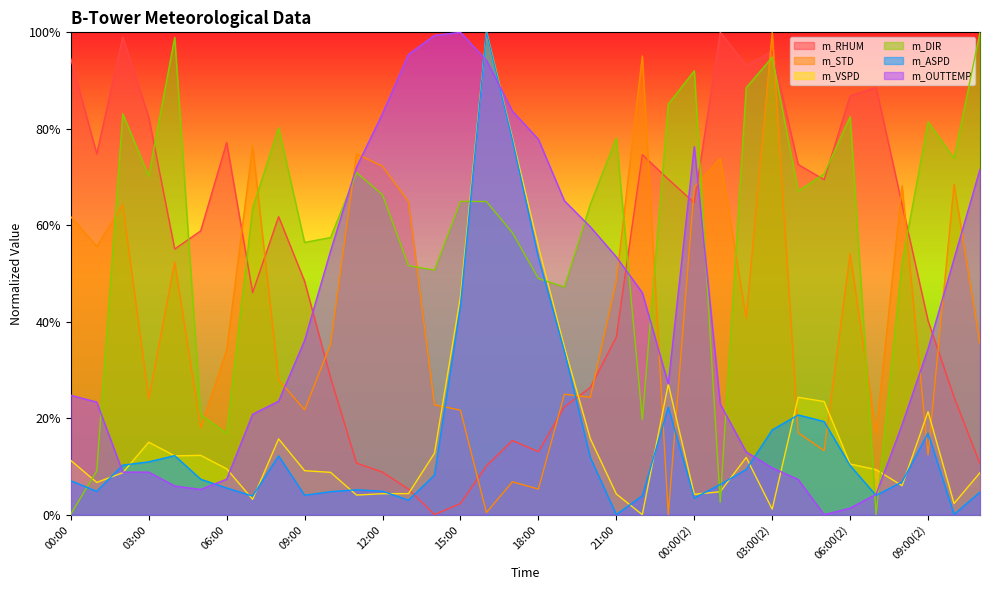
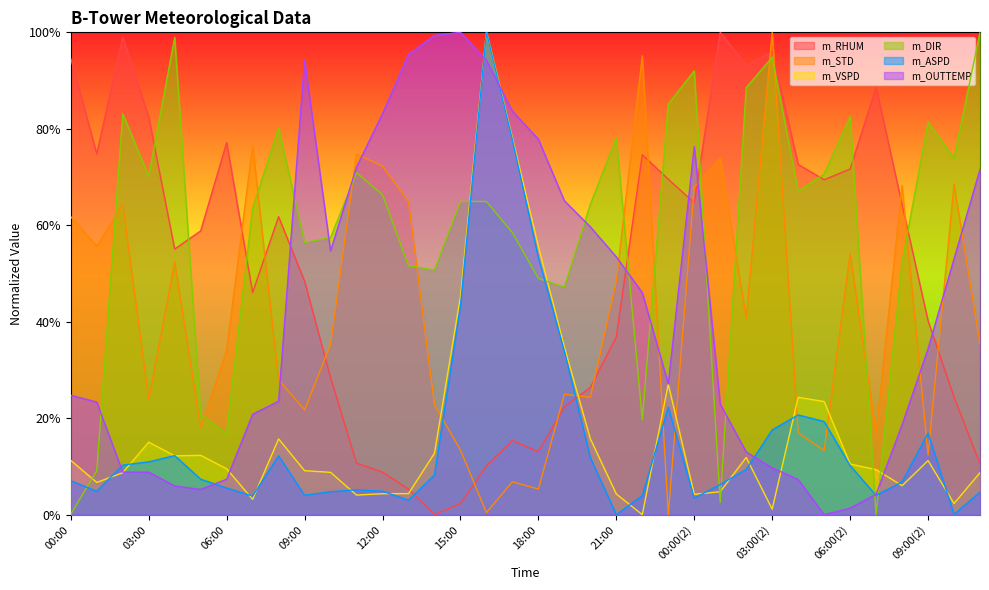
m_OUTTEMP, 09:00: 36% -> 94%
m_STD, 15:00: 22% -> 13%
m_RHUM, 06:00(2): 87% -> 72%
m_VSPD, 09:00(2): 21% -> 11%
